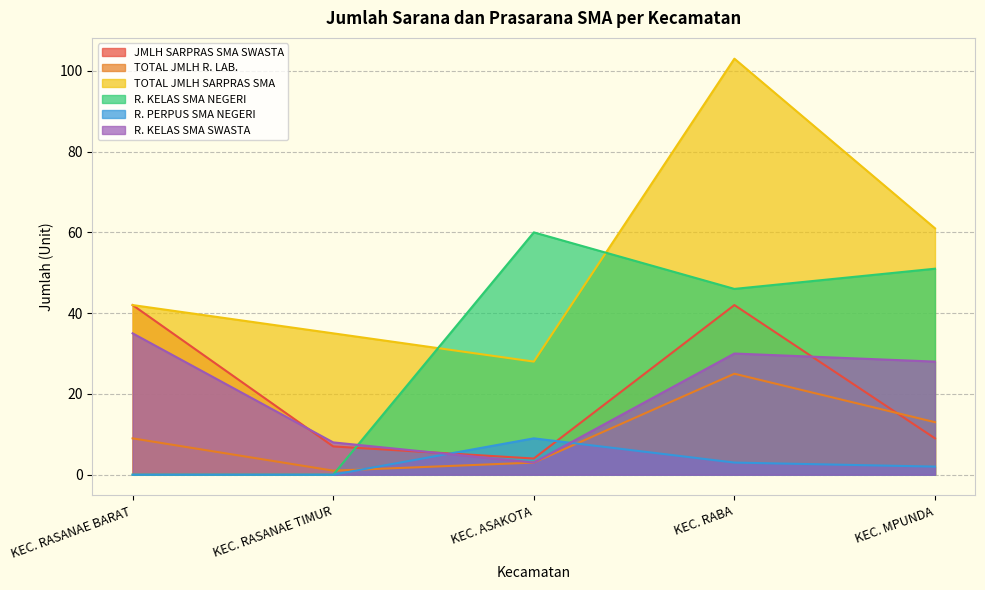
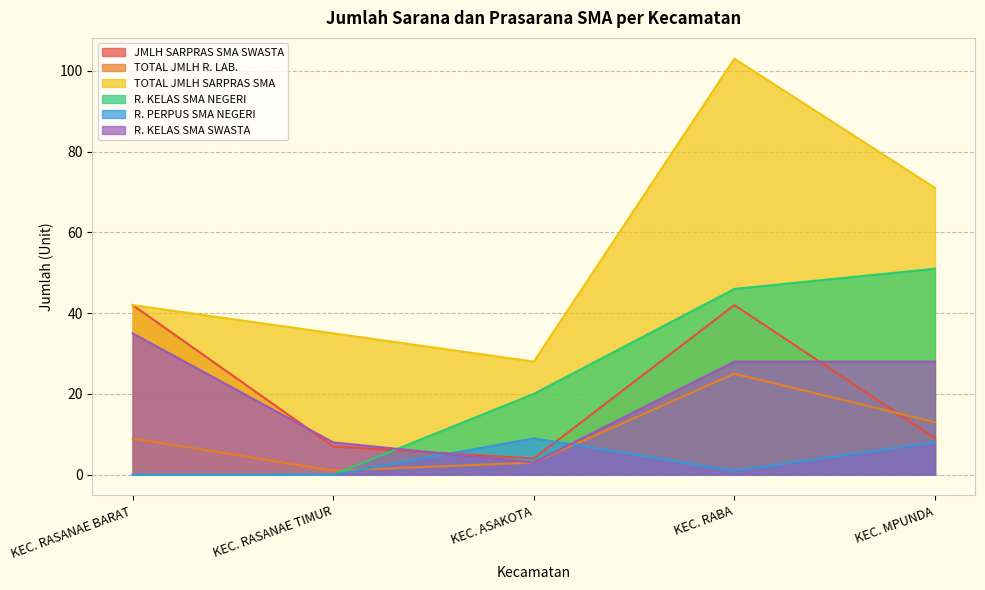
R. KELAS SMA NEGERI, KEC. ASAKOTA: 60 -> 20
R. PERPUS SMA NEGERI, KEC. RABA: 3 -> 1
R. KELAS SMA SWASTA, KEC. RABA: 30 -> 28
TOTAL JMLH SARPRAS SMA, KEC. MPUNDA: 61 -> 71
R. PERPUS SMA NEGERI, KEC. MPUNDA: 2 -> 8
